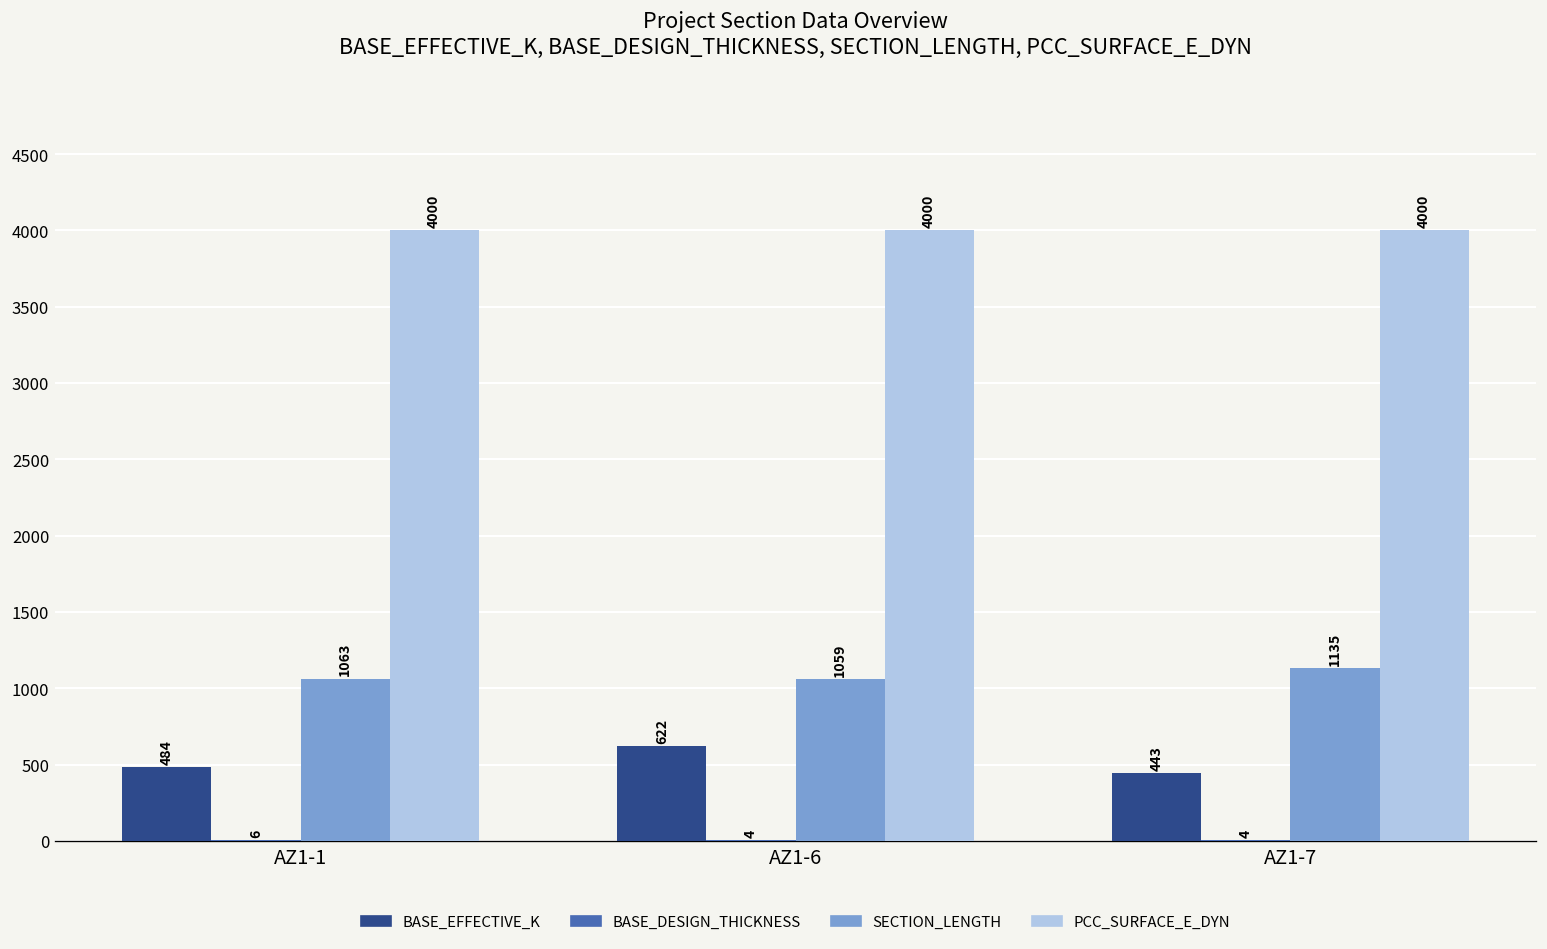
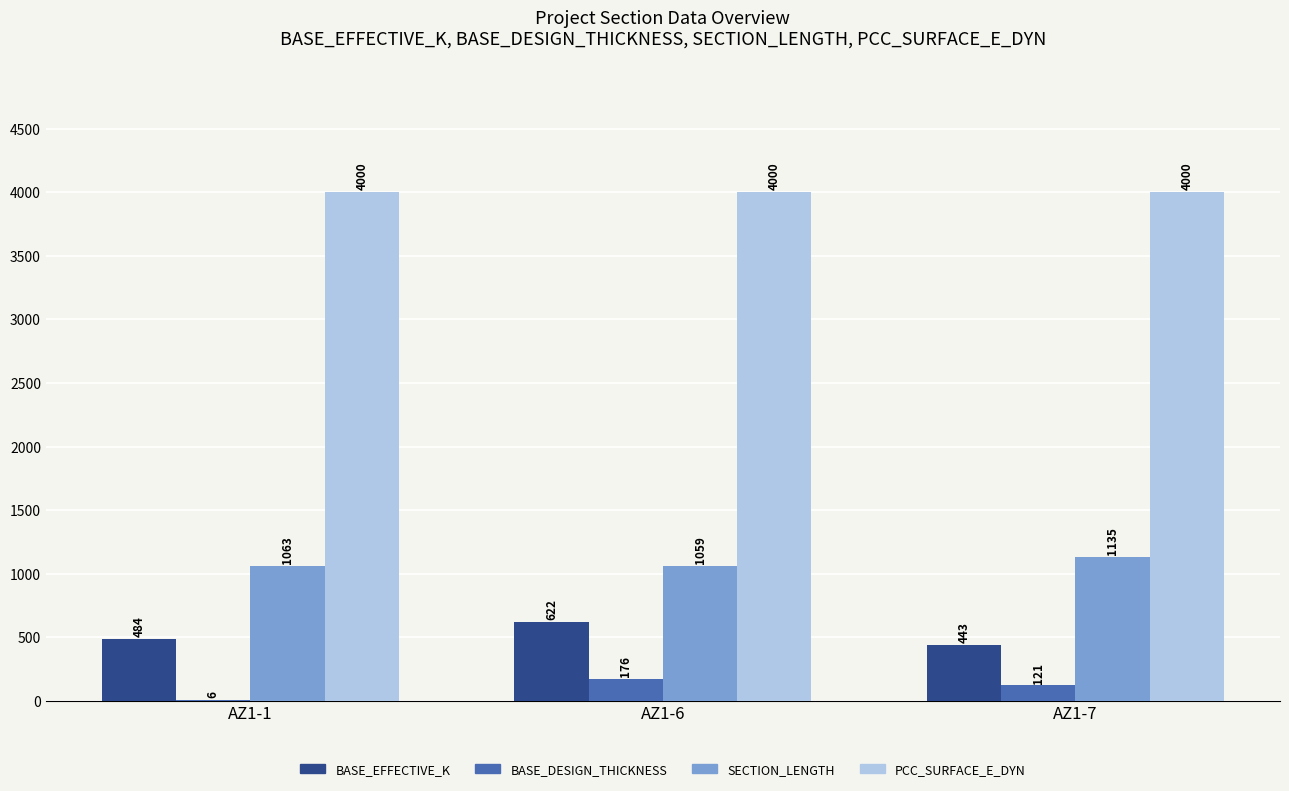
BASE_DESIGN_THICKNESS, AZ1-6: 4 -> 176
BASE_DESIGN_THICKNESS, AZ1-7: 4 -> 121
